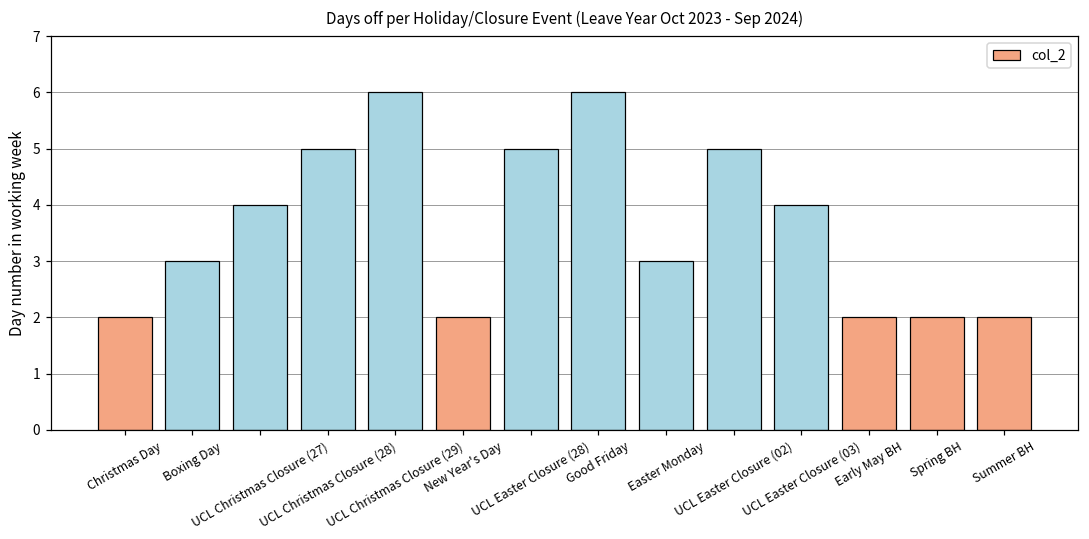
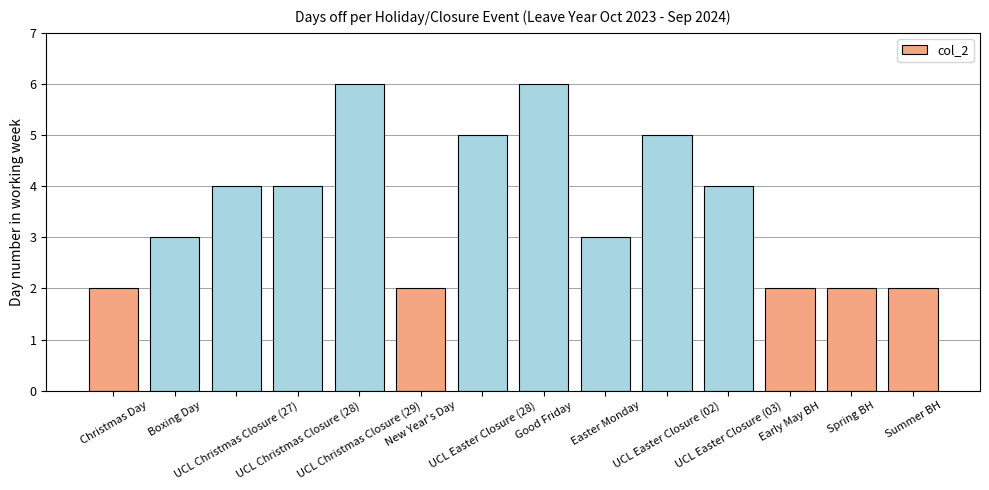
UCL Christmas Closure (28): 5 -> 4
